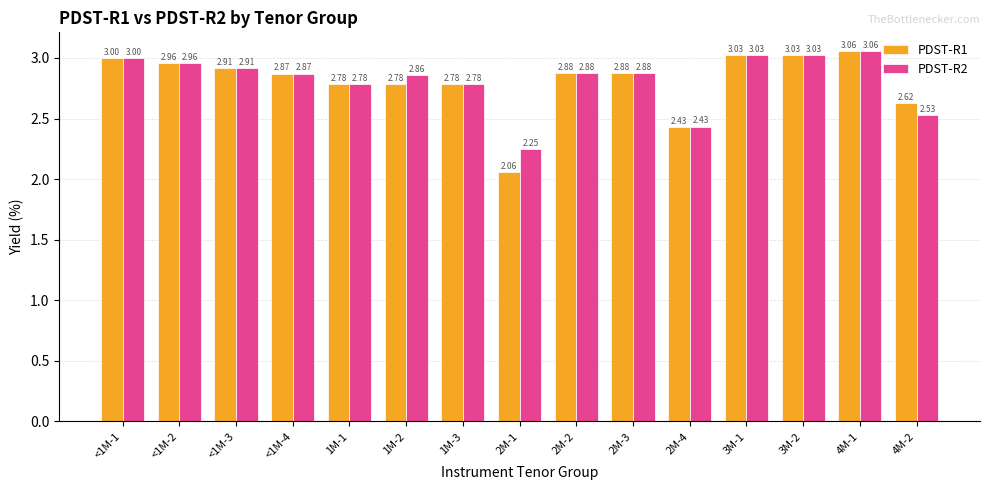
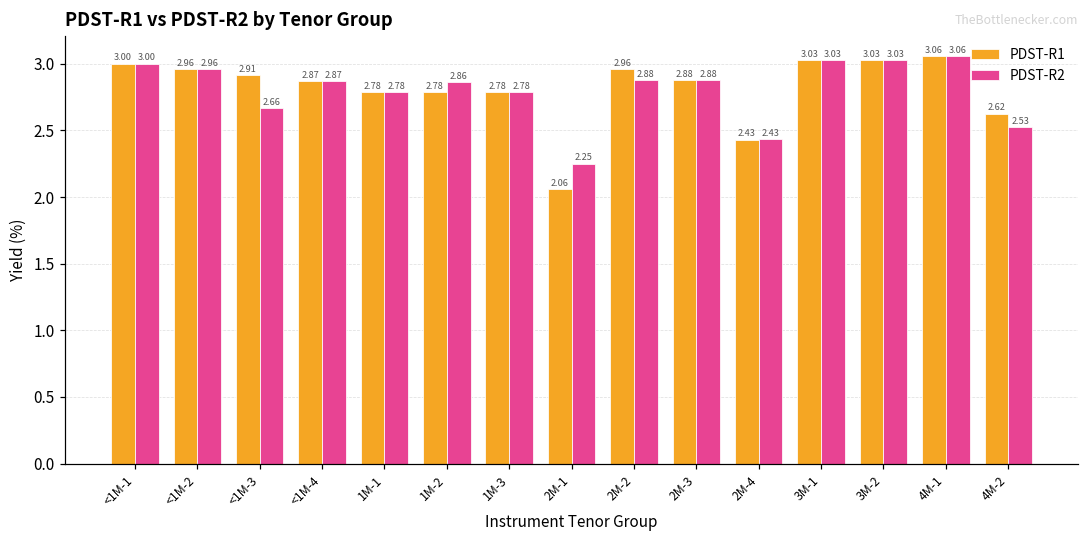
PDST-R2, <1M-3: 2.91 -> 2.66
PDST-R1, 2M-2: 2.88 -> 2.96
